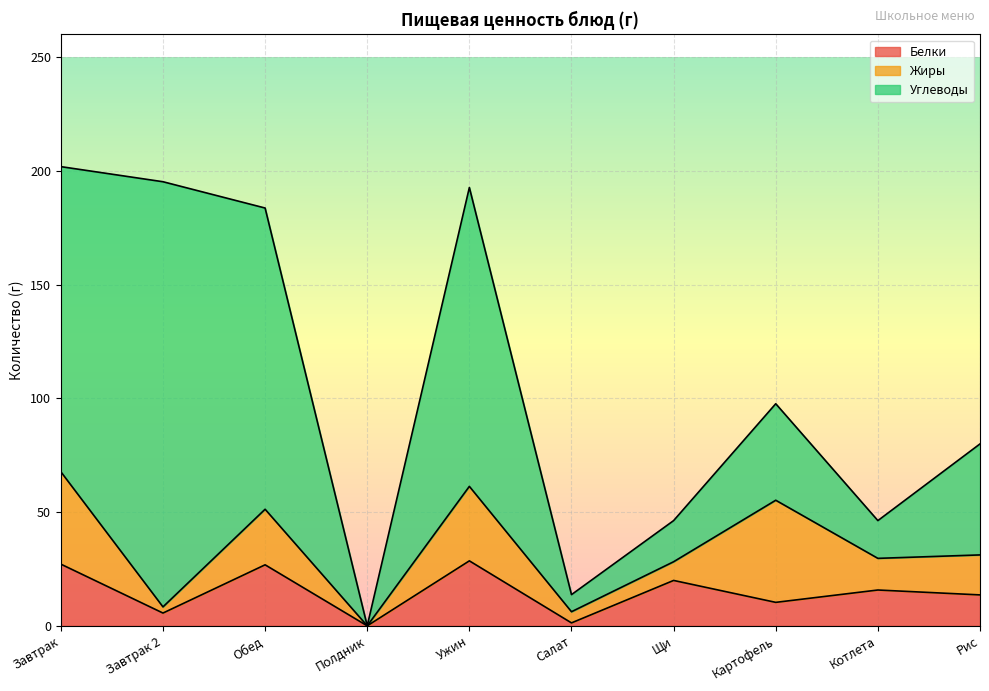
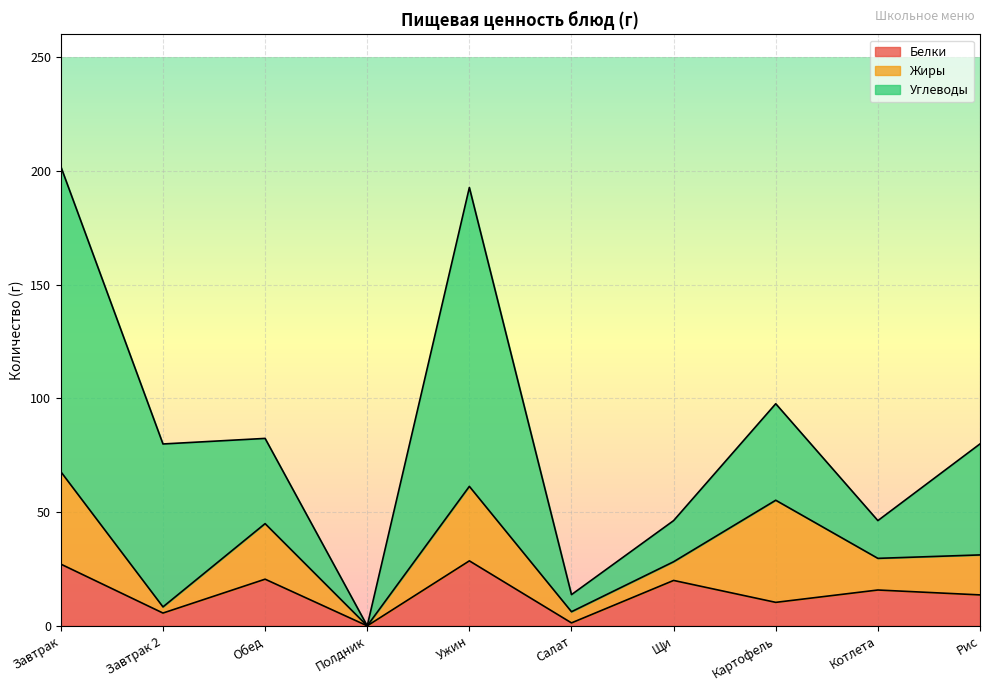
Углеводы, Завтрак 2: 187 -> 72
Белки, Обед: 27 -> 21
Углеводы, Обед: 132 -> 37
